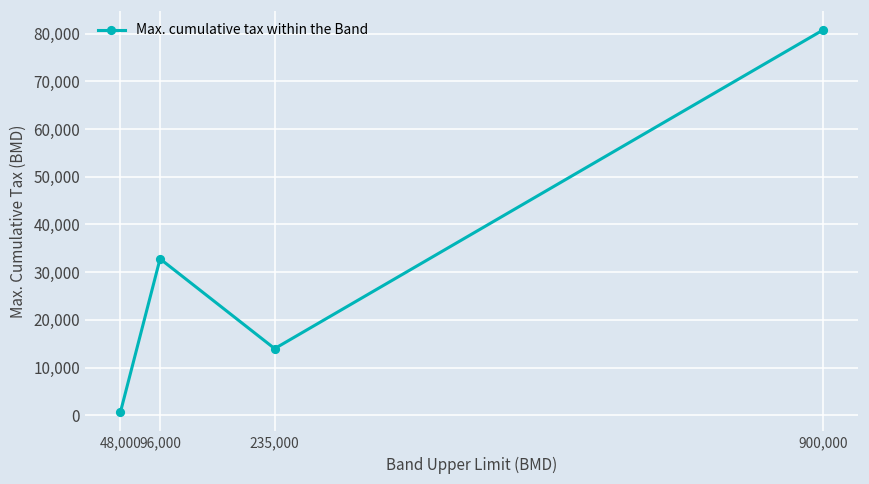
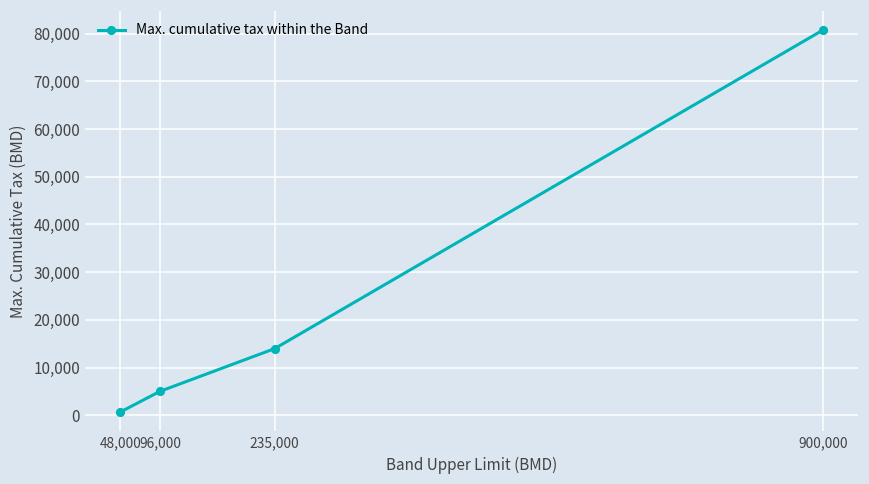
96,000: 33,000 -> 5,000
